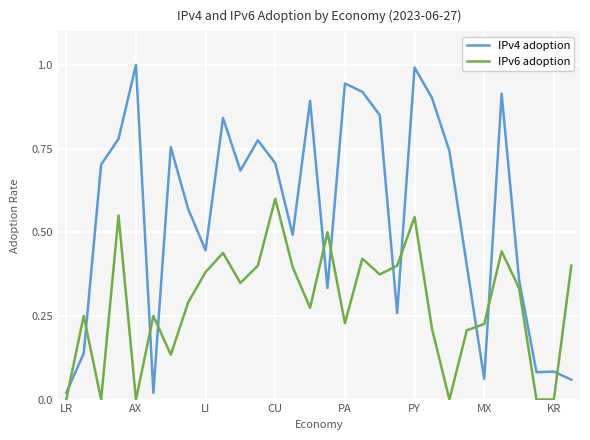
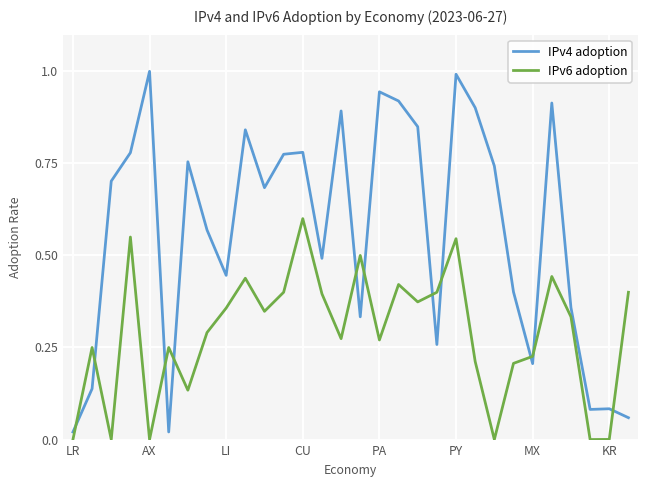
IPv6 adoption, LI: 0.38 -> 0.36
IPv4 adoption, CU: 0.71 -> 0.78
IPv6 adoption, PA: 0.23 -> 0.27
IPv4 adoption, MX: 0.06 -> 0.21
